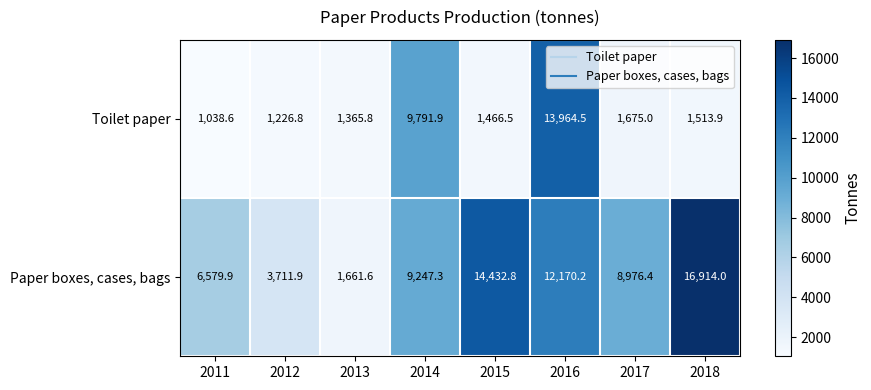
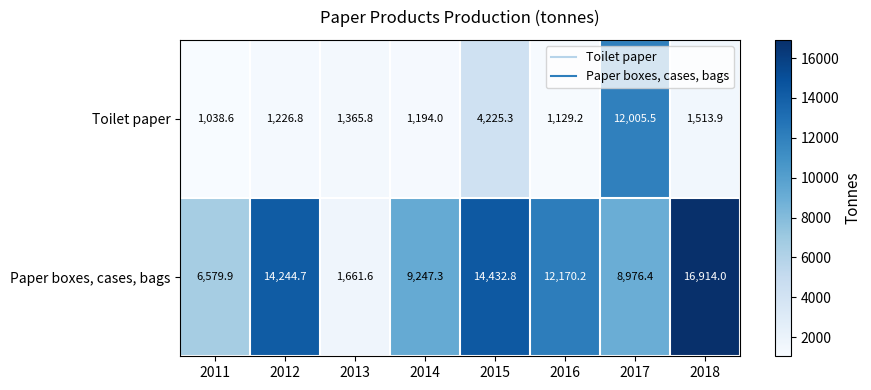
Toilet paper, 2014: 9,791.9 -> 1,194.0
Toilet paper, 2015: 1,466.5 -> 4,225.3
Toilet paper, 2016: 13,964.5 -> 1,129.2
Toilet paper, 2017: 1,675.0 -> 12,005.5
Paper boxes, cases, bags, 2012: 3,711.9 -> 14,244.7
